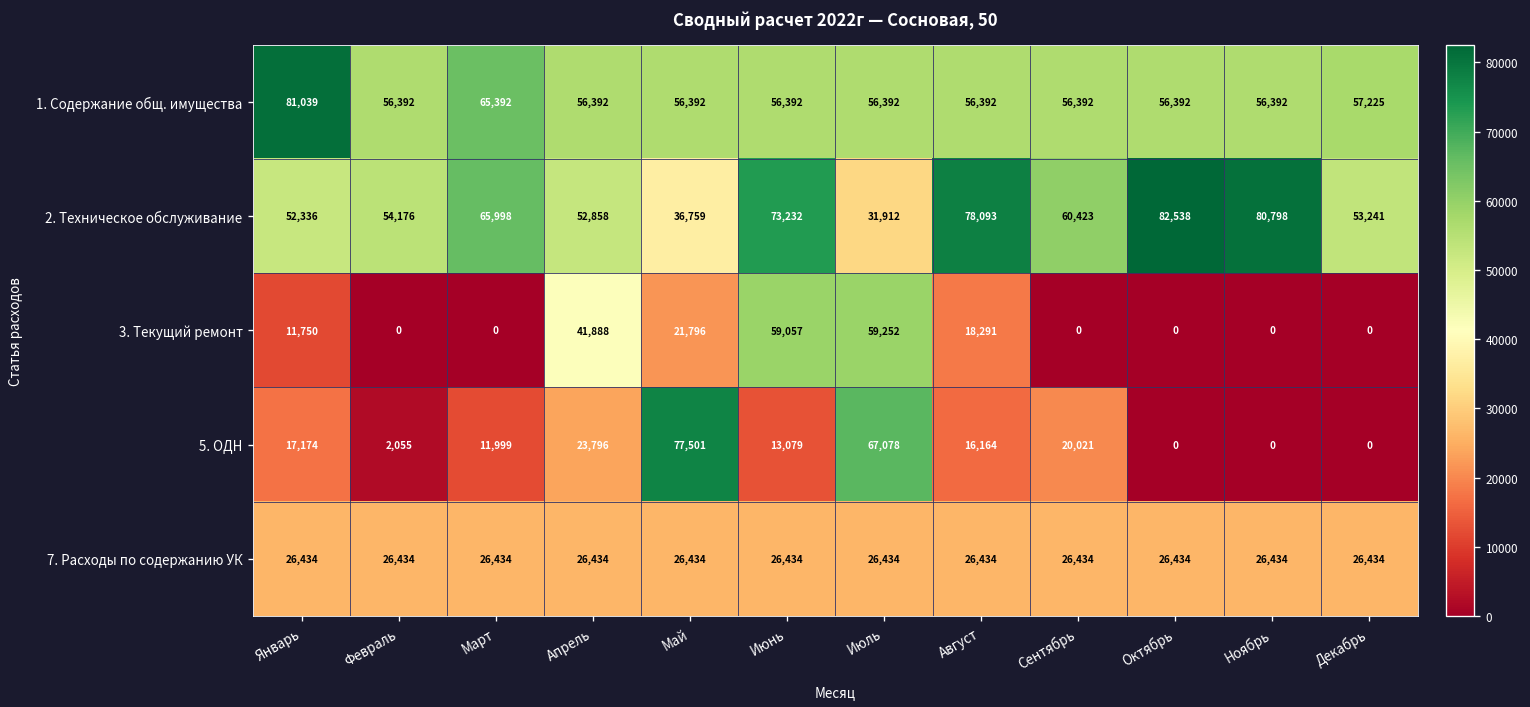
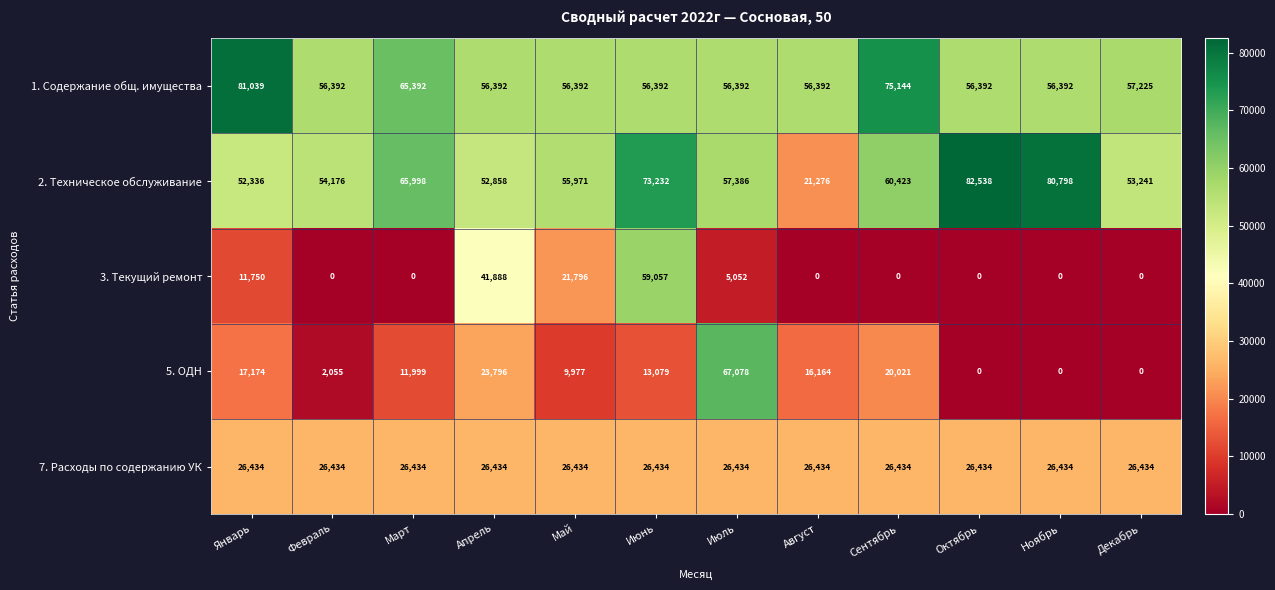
1. Содержание общ. имущества, Сентябрь: 56,392 -> 75,144
2. Техническое обслуживание, Май: 36,759 -> 55,971
2. Техническое обслуживание, Июль: 31,912 -> 57,386
2. Техническое обслуживание, Август: 78,093 -> 21,276
3. Текущий ремонт, Июль: 59,252 -> 5,052
3. Текущий ремонт, Август: 18,291 -> 0
5. ОДН, Май: 77,501 -> 9,977
